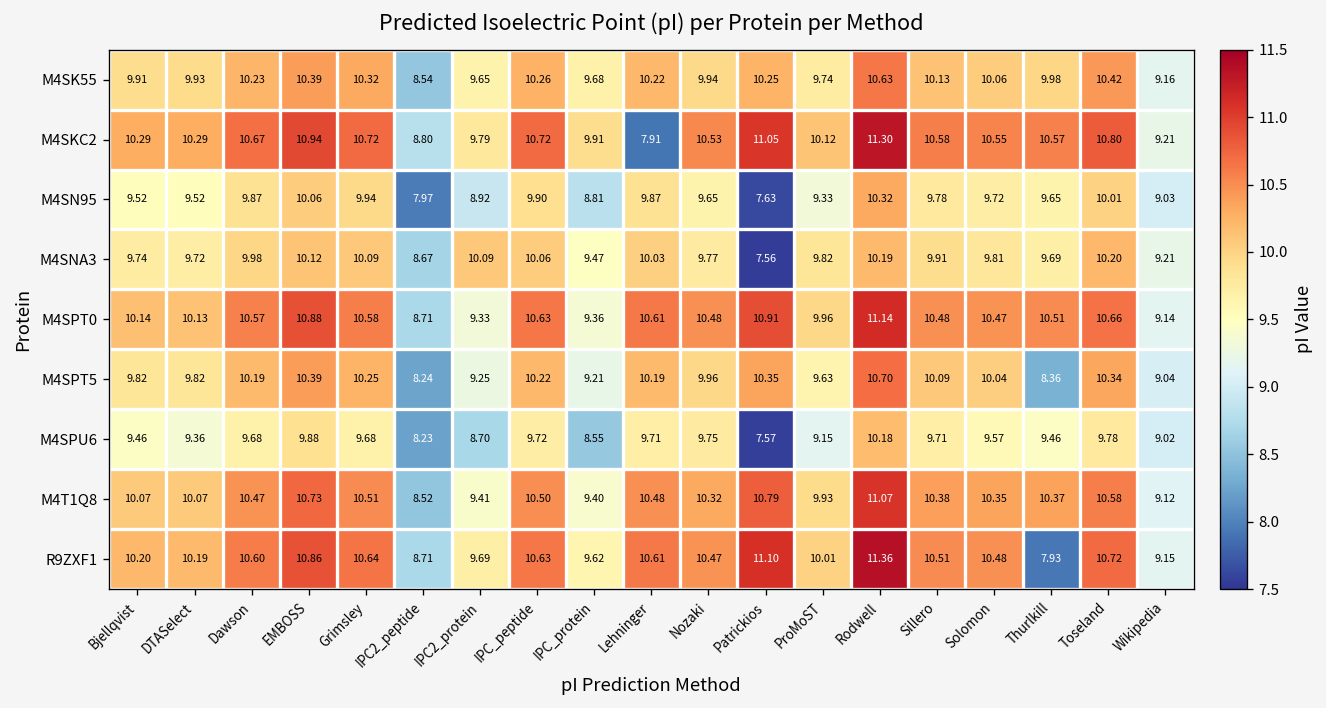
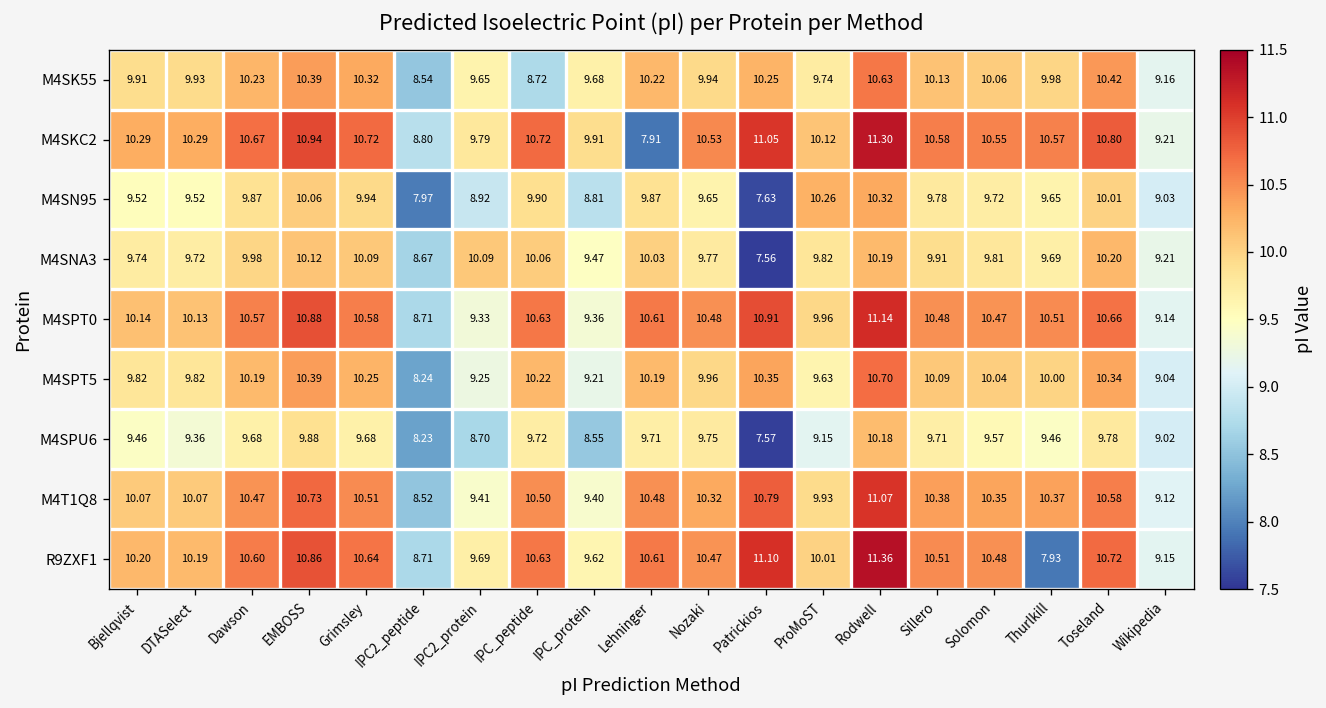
M4SK55, IPC_peptide: 10.26 -> 8.72
M4SN95, ProMoST: 9.33 -> 10.26
M4SPT5, Thurlkill: 8.36 -> 10.00
